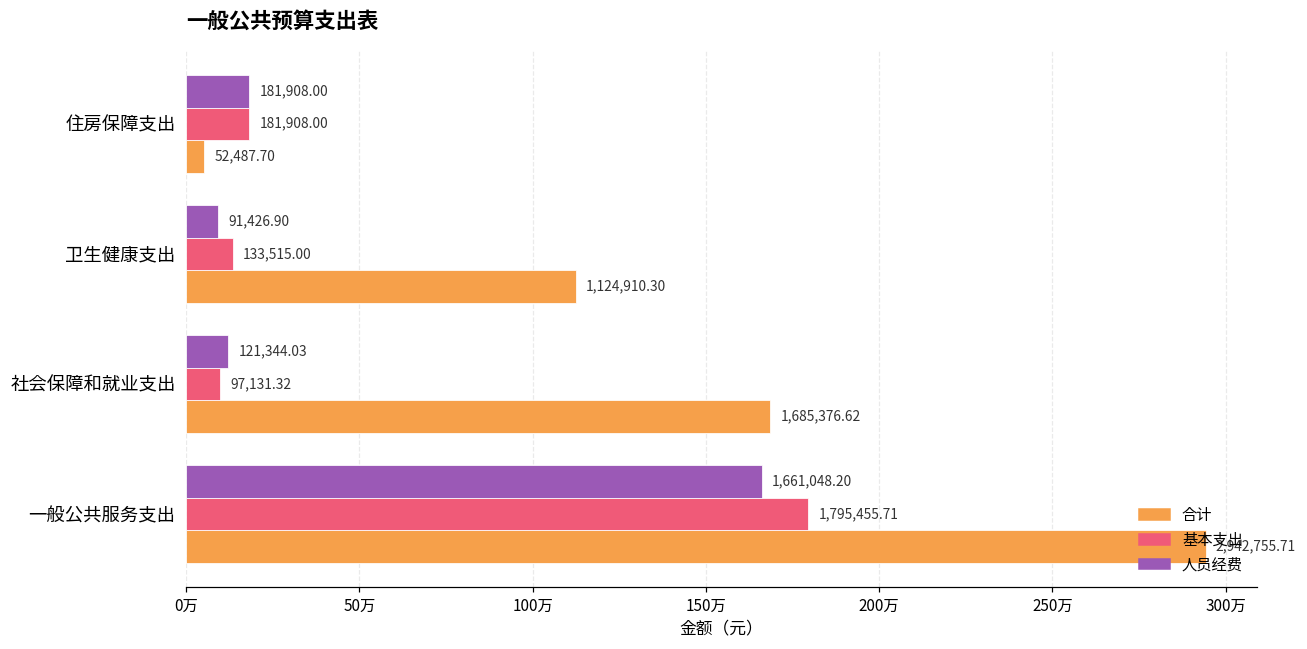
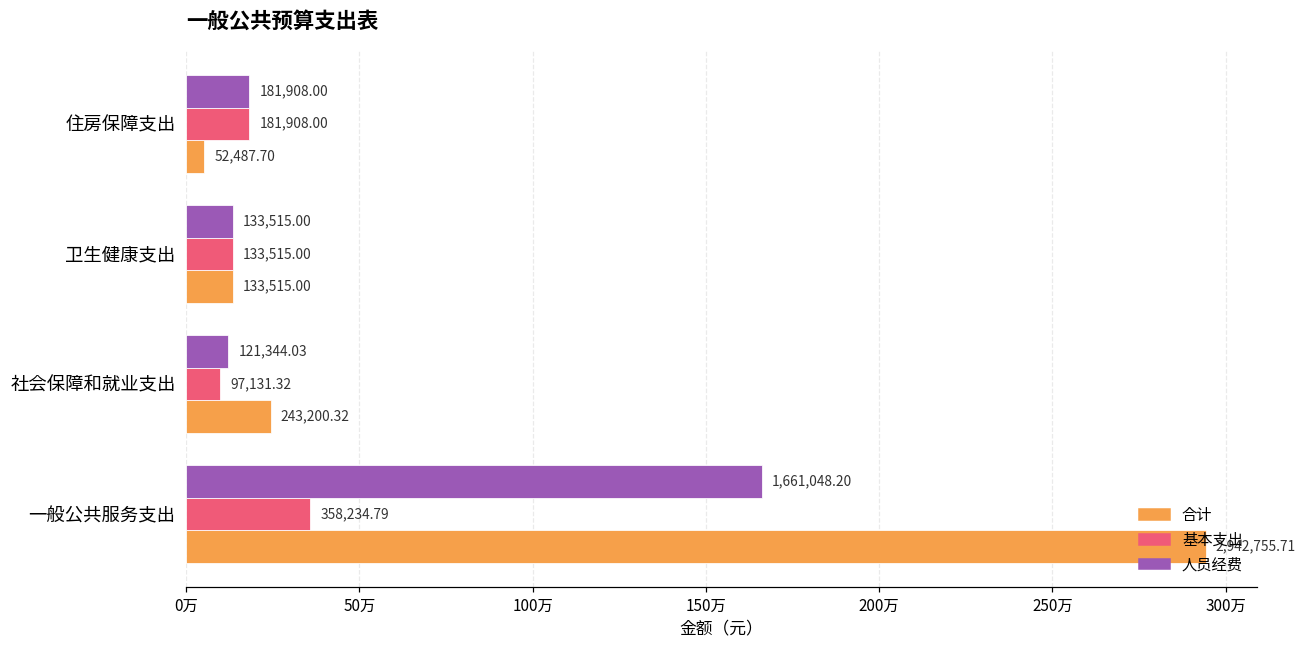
人员经费, 卫生健康支出: 91,426.90 -> 133,515.00
合计, 卫生健康支出: 1,124,910.30 -> 133,515.00
合计, 社会保障和就业支出: 1,685,376.62 -> 243,200.32
基本支出, 一般公共服务支出: 1,795,455.71 -> 358,234.79
